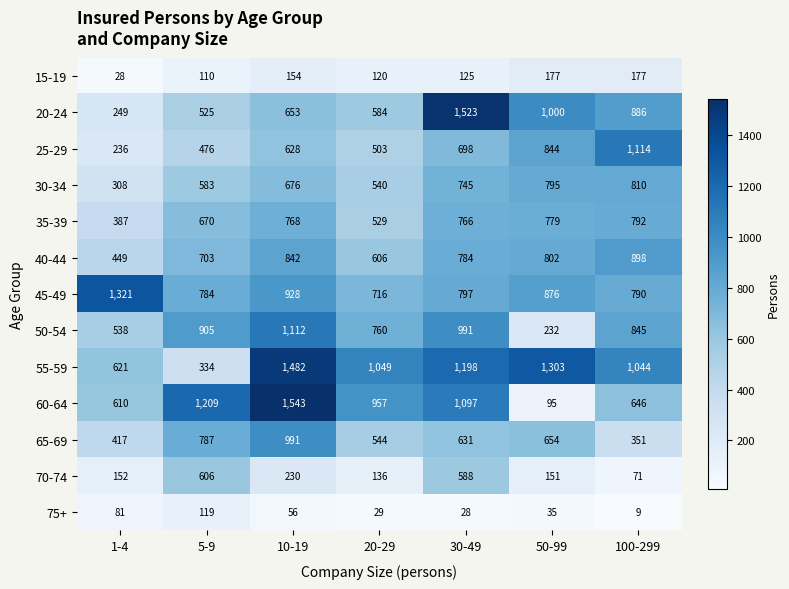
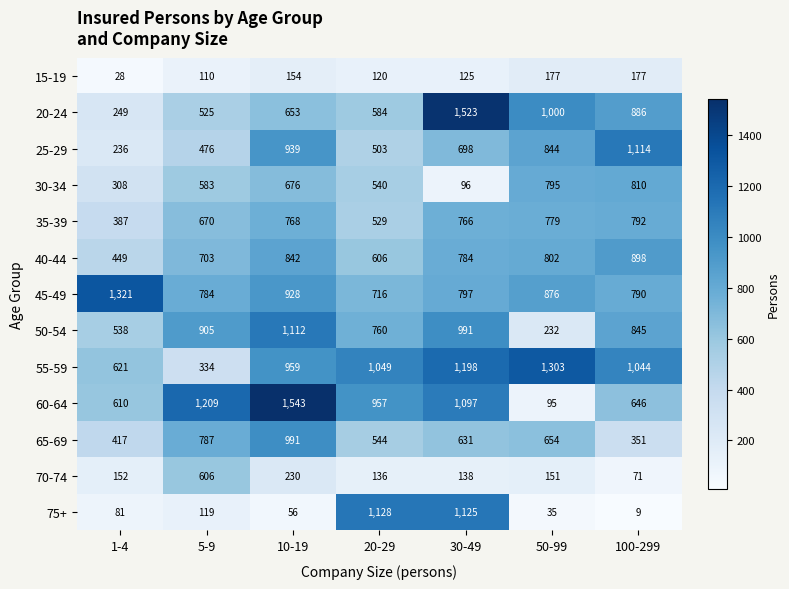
25-29, 10-19: 628 -> 939
30-34, 30-49: 745 -> 96
55-59, 10-19: 1,482 -> 959
70-74, 30-49: 588 -> 138
75+, 20-29: 29 -> 1,128
75+, 30-49: 28 -> 1,125
